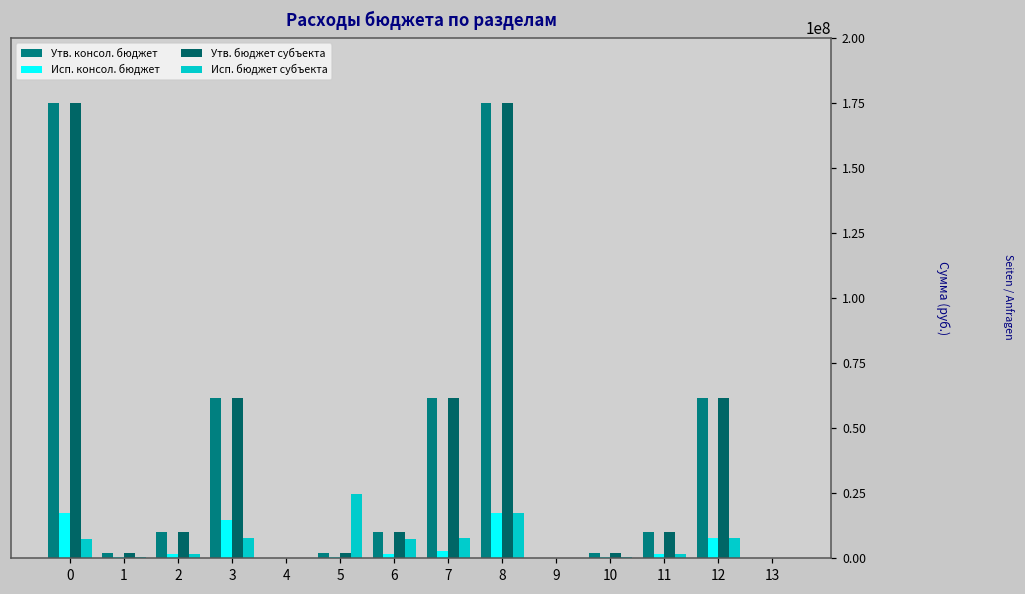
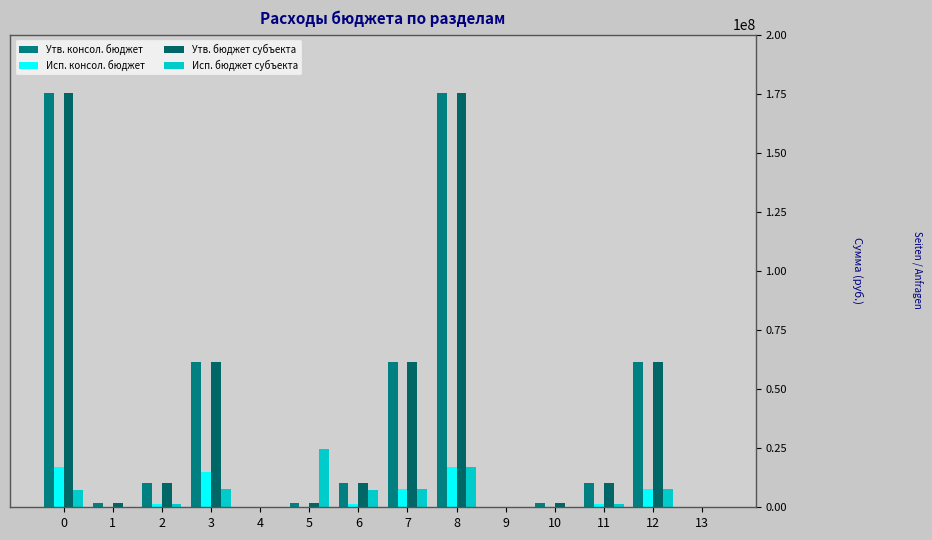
Исп. консол. бюджет, 7: 3000000 -> 8000000
